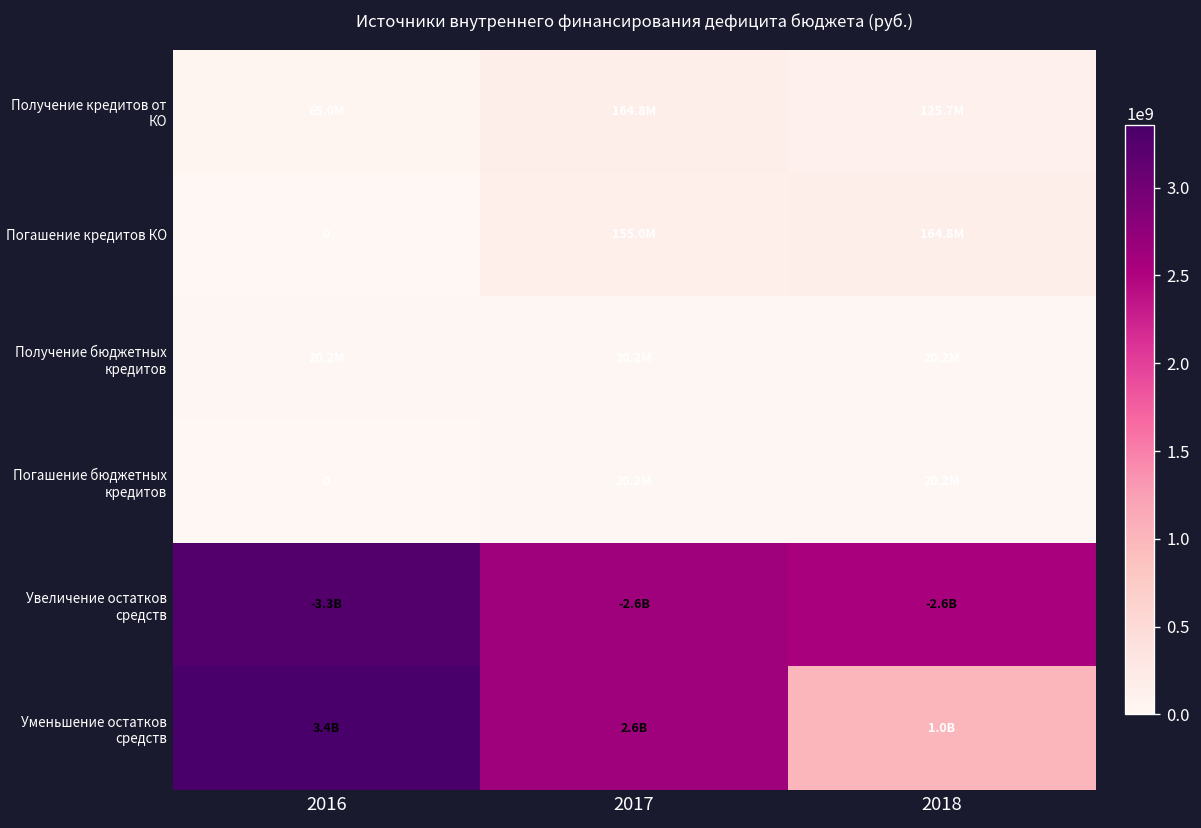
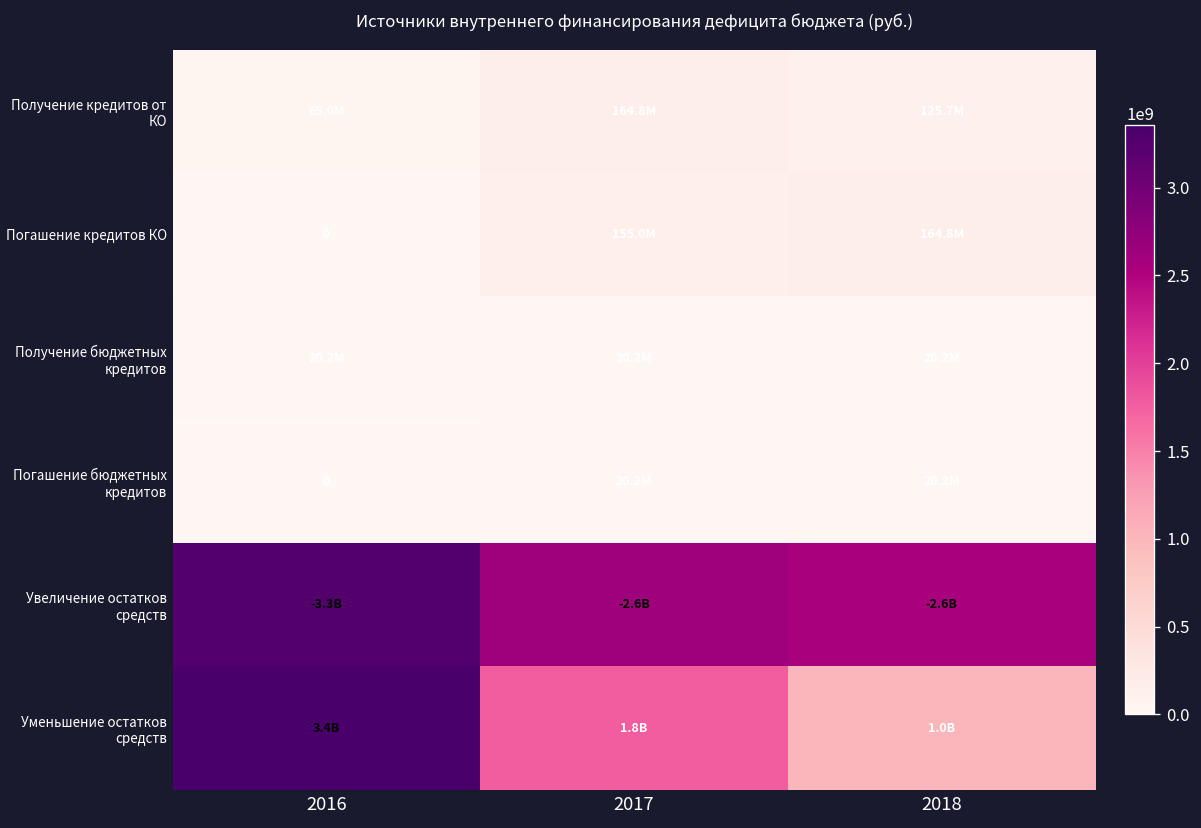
Уменьшение остатков средств, 2017: 2.6B -> 1.8B
